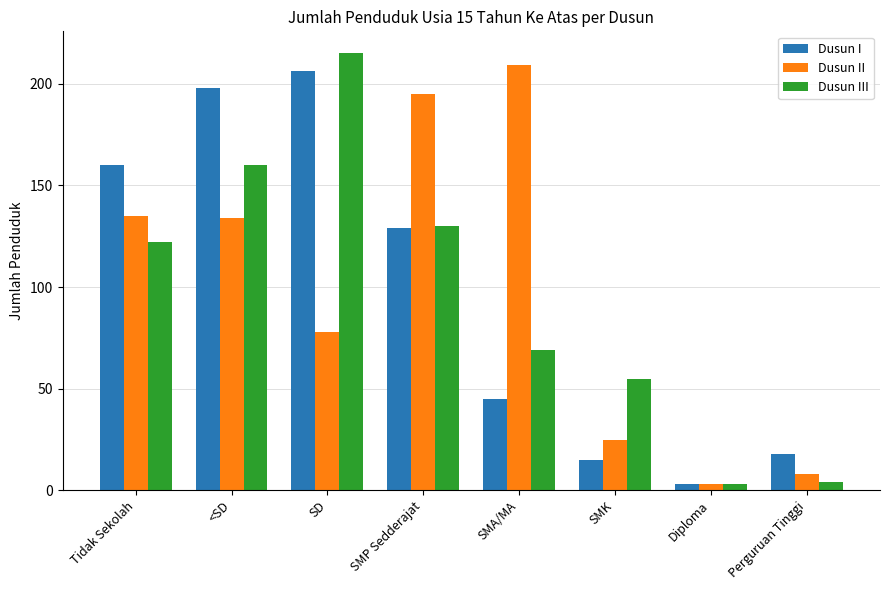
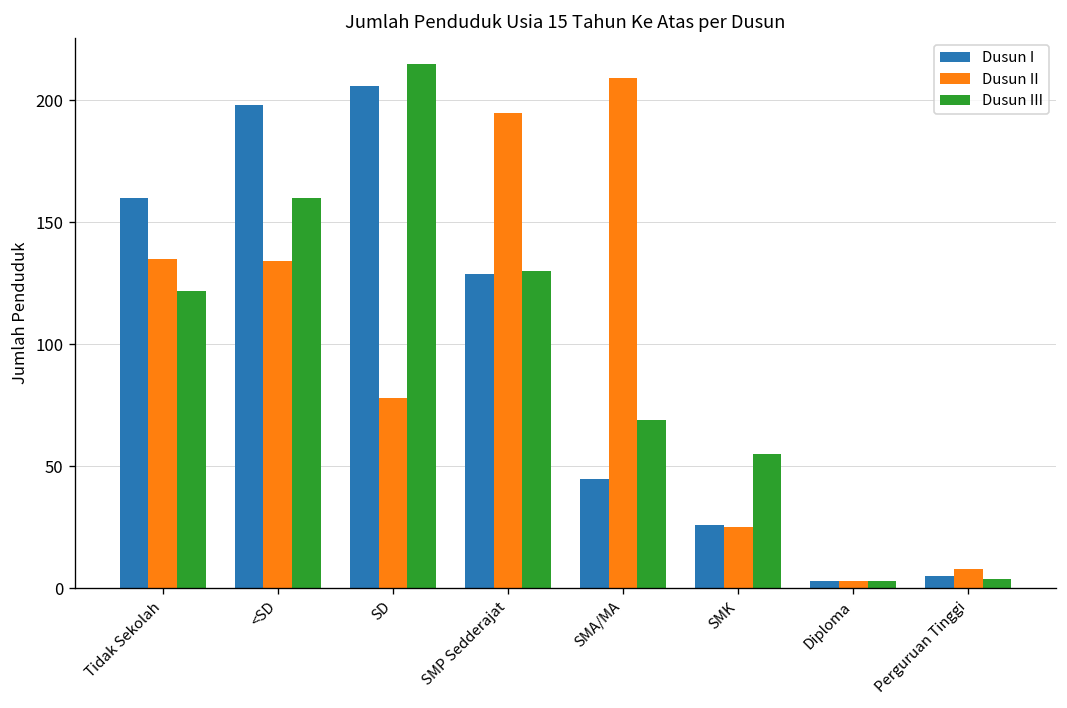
Dusun I, SMK: 15 -> 26
Dusun I, Perguruan Tinggi: 18 -> 5
